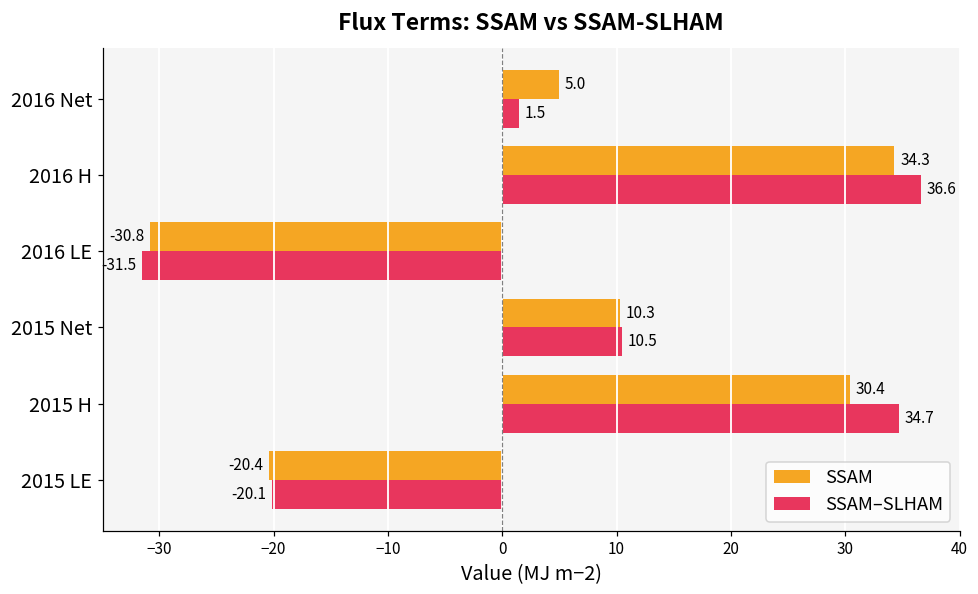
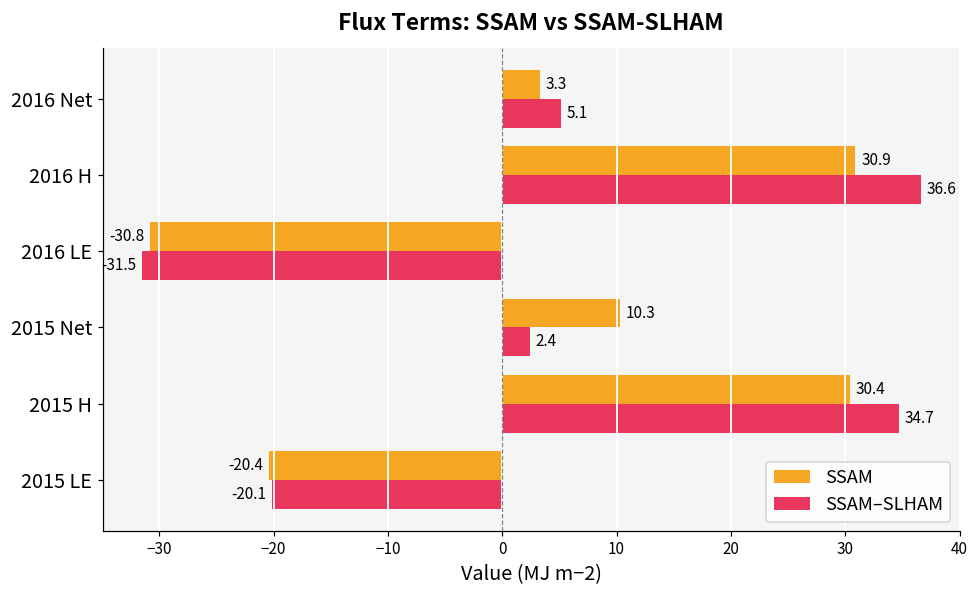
SSAM, 2016 Net: 5.0 -> 3.3
SSAM–SLHAM, 2016 Net: 1.5 -> 5.1
SSAM, 2016 H: 34.3 -> 30.9
SSAM–SLHAM, 2015 Net: 10.5 -> 2.4
